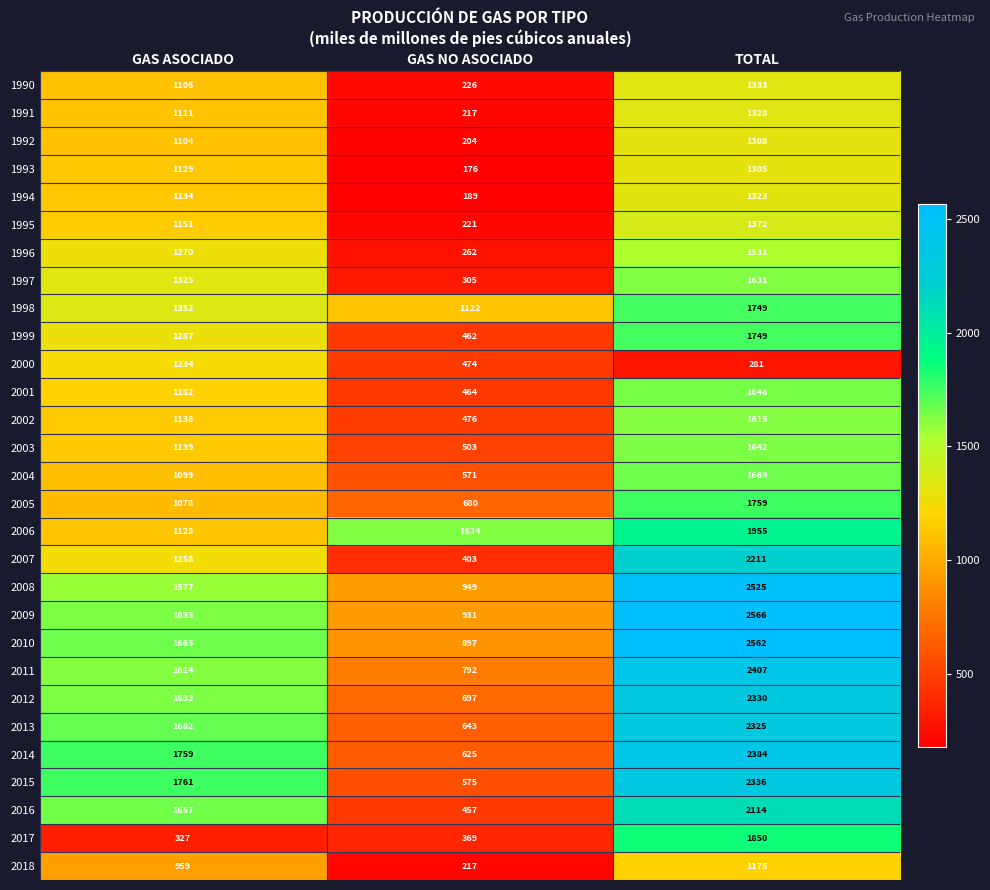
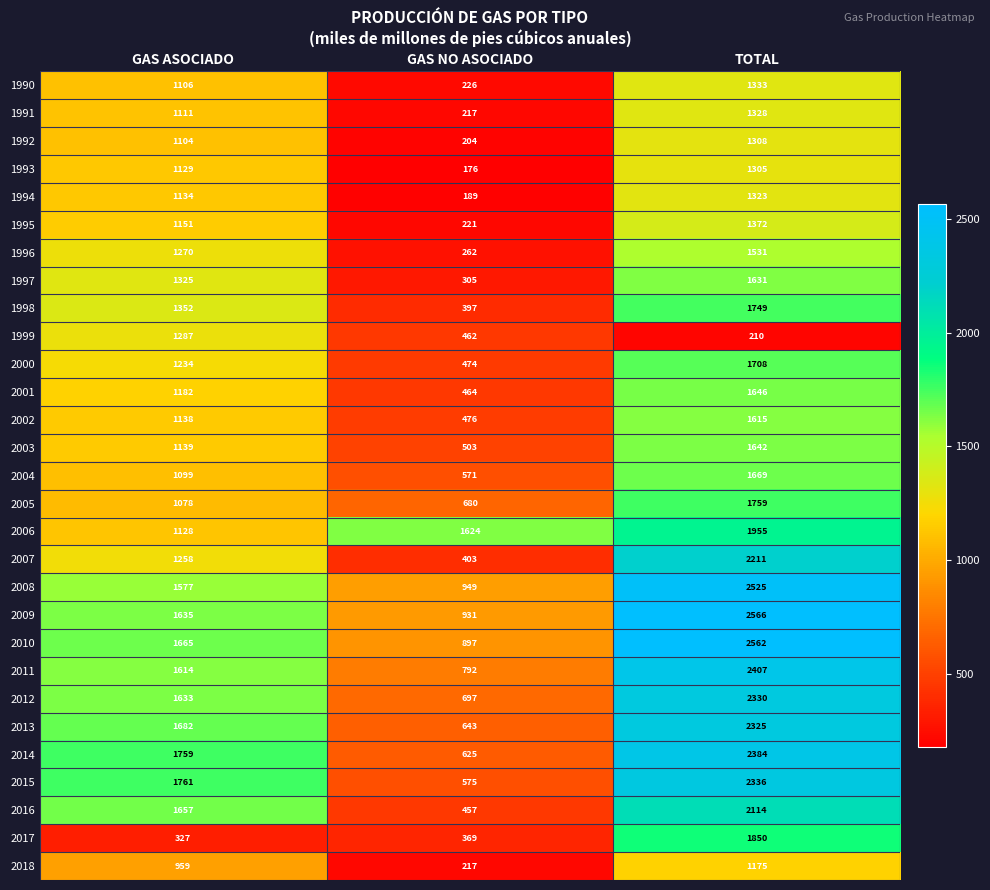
1998, GAS NO ASOCIADO: 1122 -> 397
1999, TOTAL: 1749 -> 210
2000, TOTAL: 281 -> 1708
